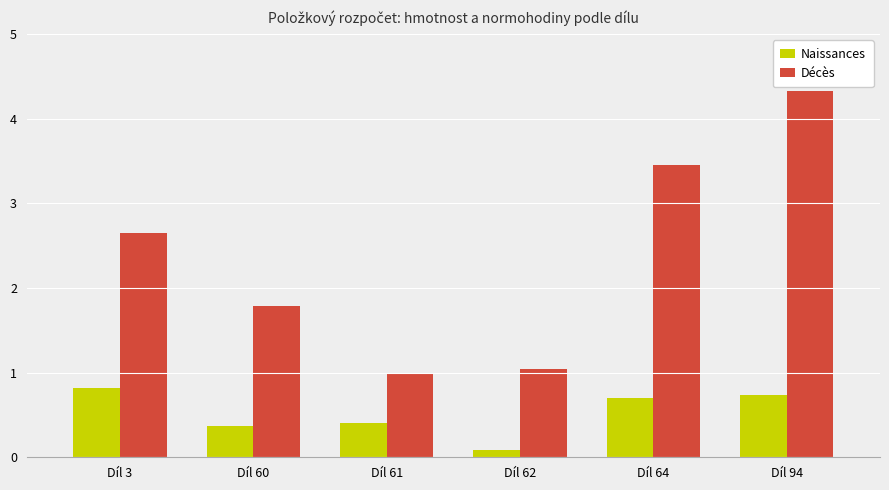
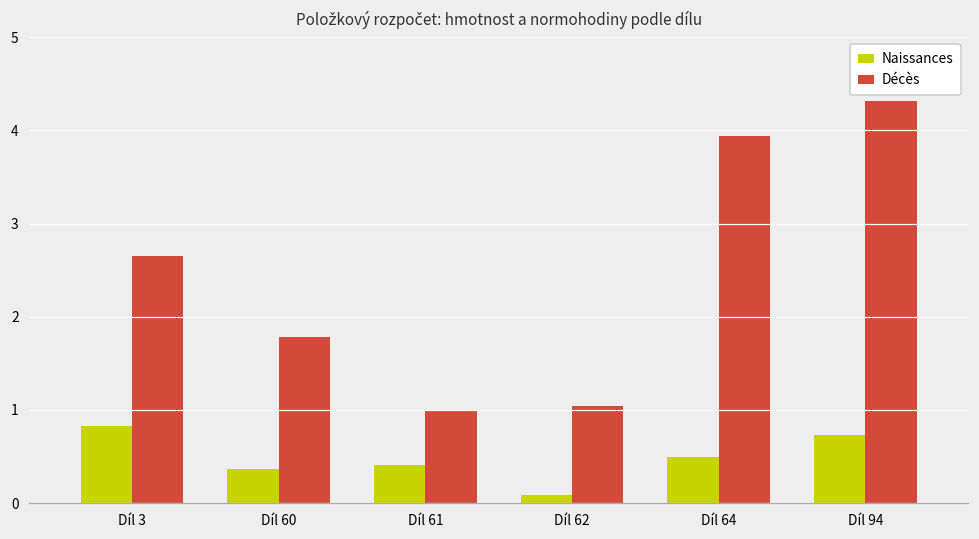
Naissances, Díl 64: 0.7 -> 0.5
Décès, Díl 64: 3.5 -> 3.9
